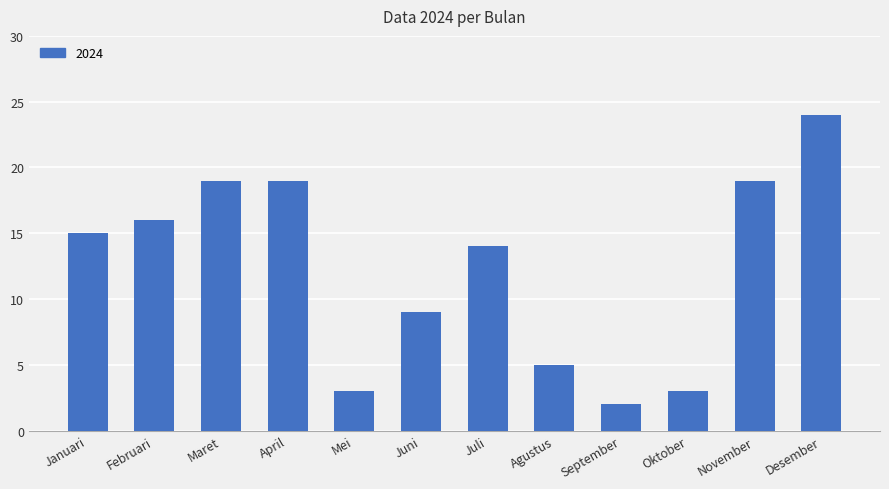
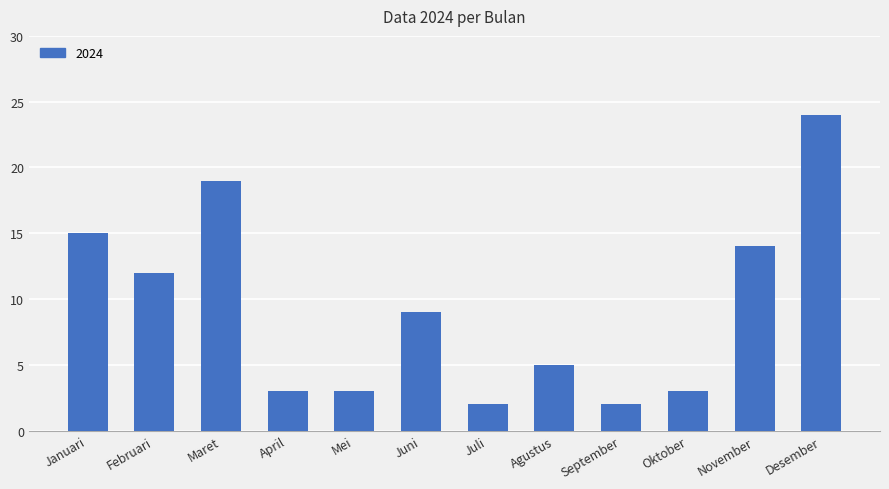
Februari: 16 -> 12
April: 19 -> 3
Juli: 14 -> 2
November: 19 -> 14
